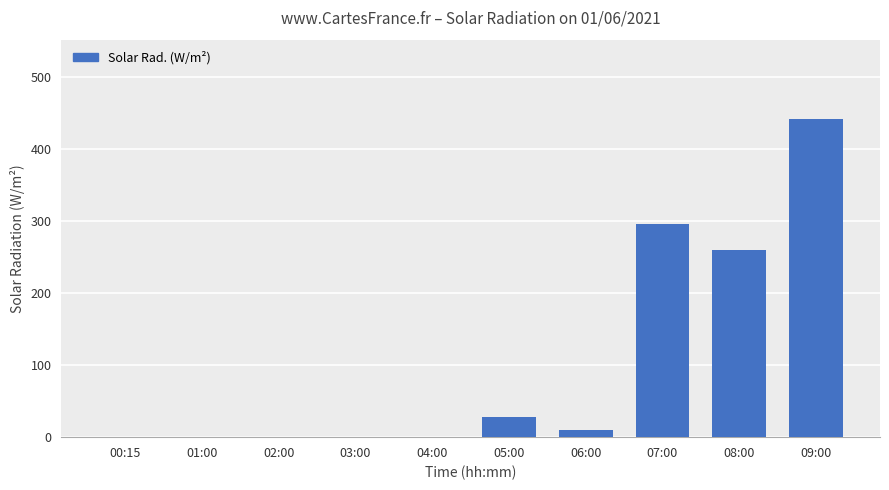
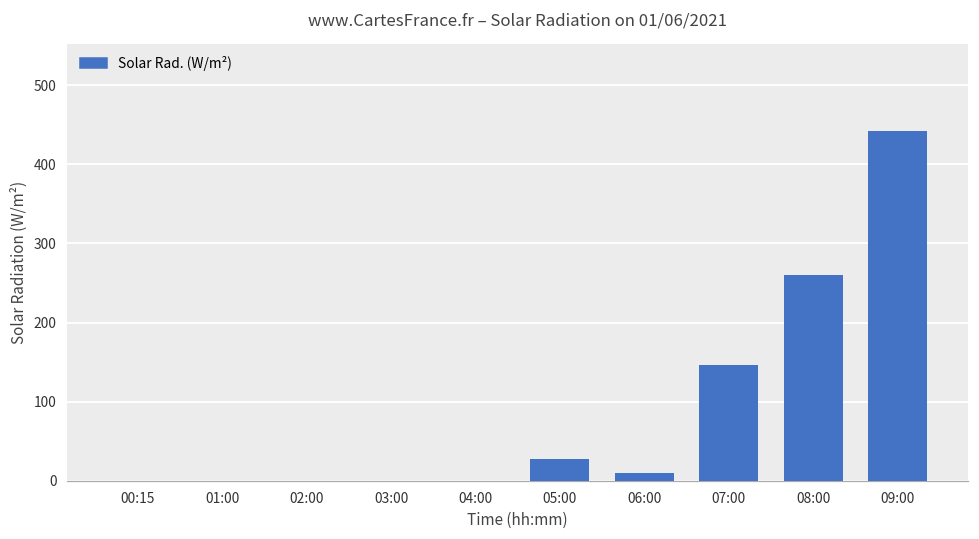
07:00: 300 -> 150
